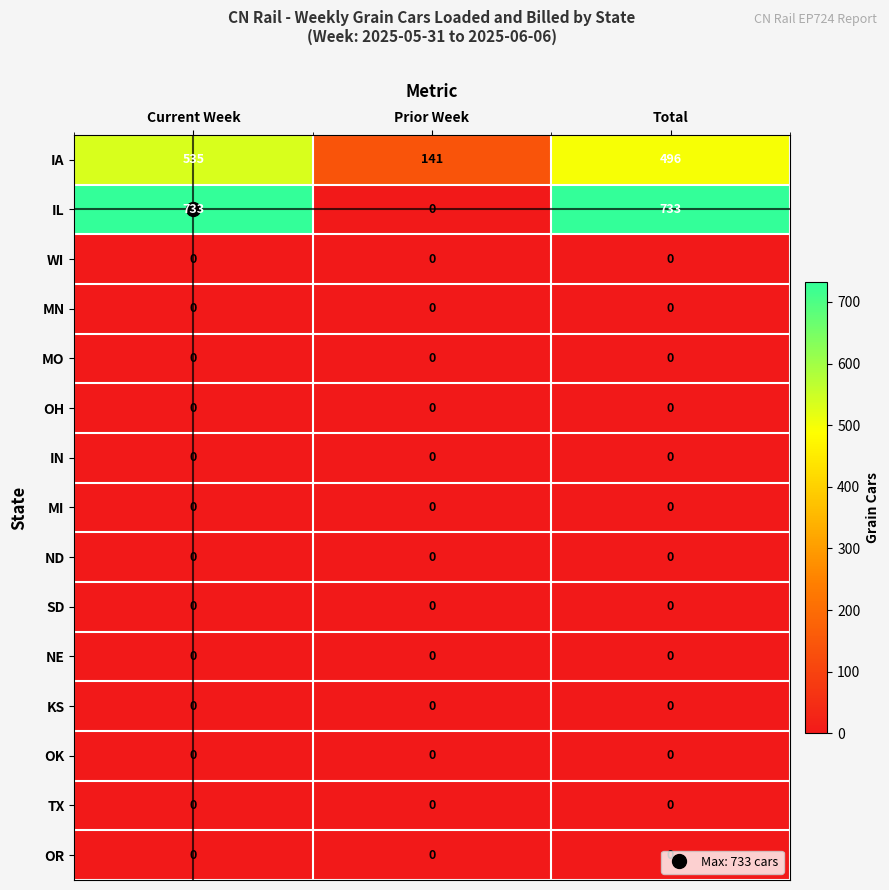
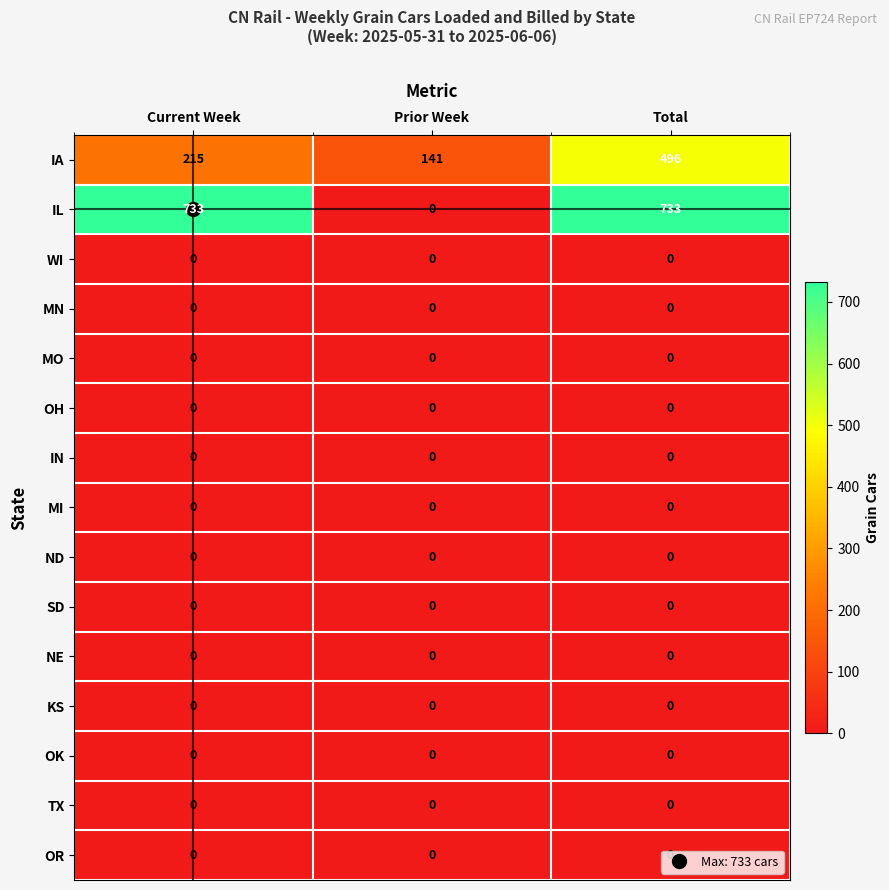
IA, Current Week: 535 -> 215
